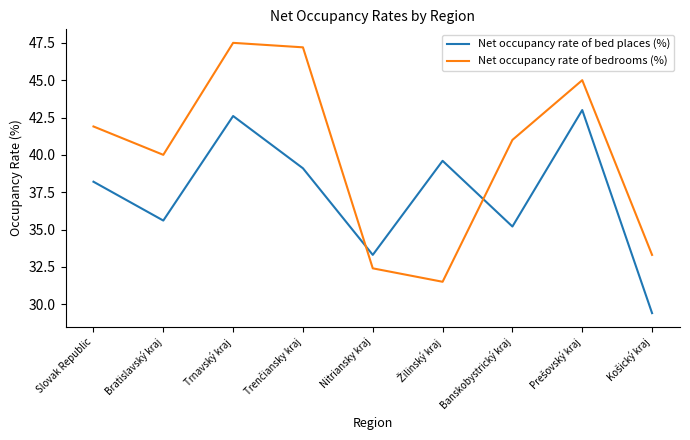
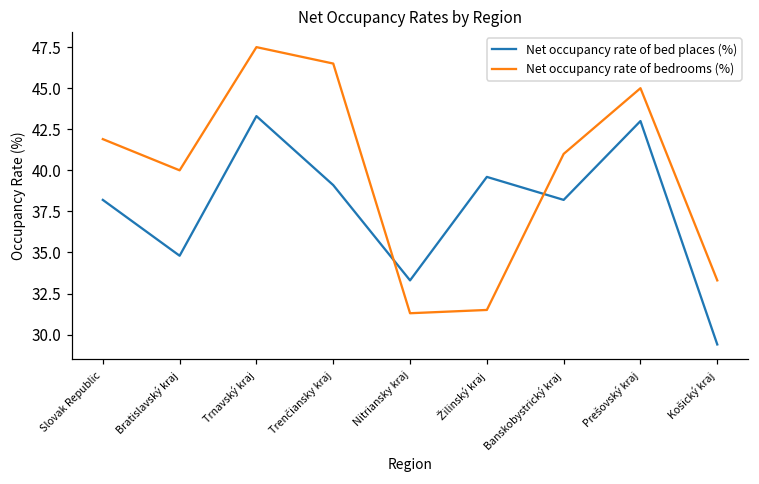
Net occupancy rate of bed places (%), Bratislavský kraj: 35.6 -> 34.8
Net occupancy rate of bed places (%), Trnavský kraj: 42.6 -> 43.3
Net occupancy rate of bedrooms (%), Trenčiansky kraj: 47.2 -> 46.5
Net occupancy rate of bedrooms (%), Nitriansky kraj: 32.4 -> 31.3
Net occupancy rate of bed places (%), Banskobystrický kraj: 35.2 -> 38.2
